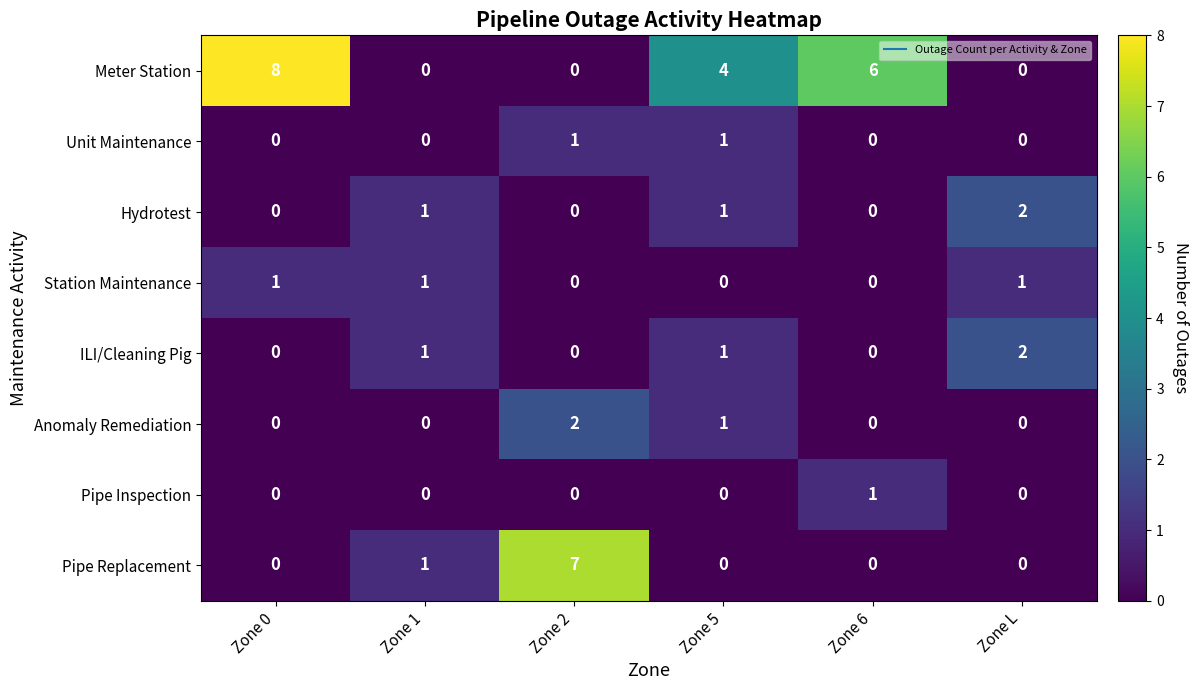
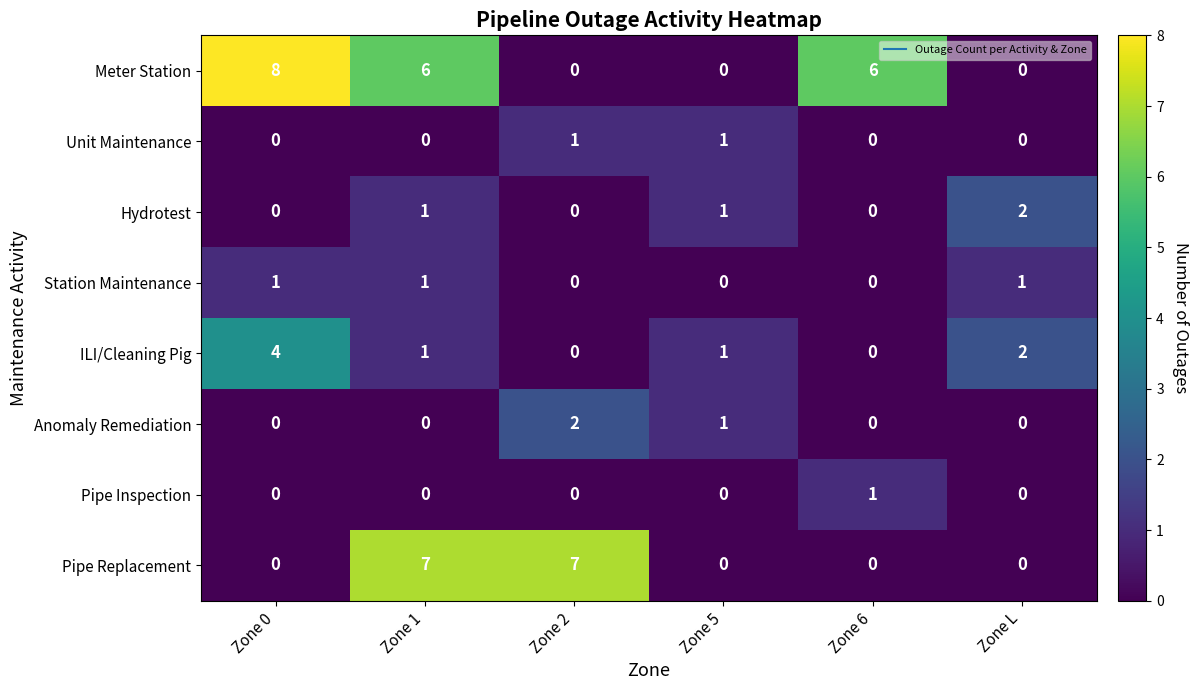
Meter Station, Zone 1: 0 -> 6
Meter Station, Zone 5: 4 -> 0
ILI/Cleaning Pig, Zone 0: 0 -> 4
Pipe Replacement, Zone 1: 1 -> 7
